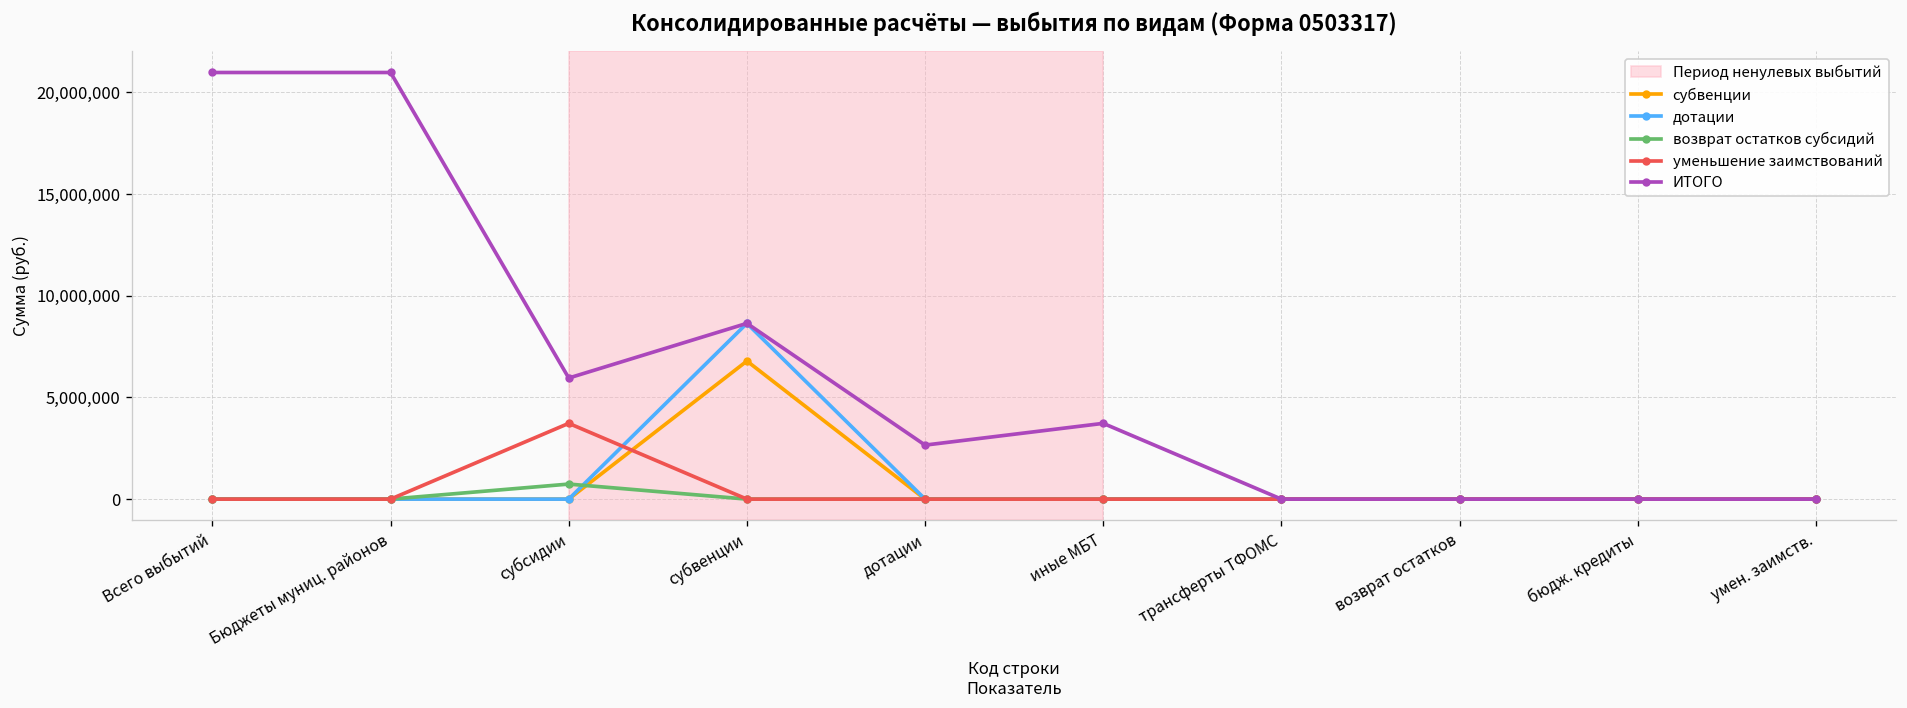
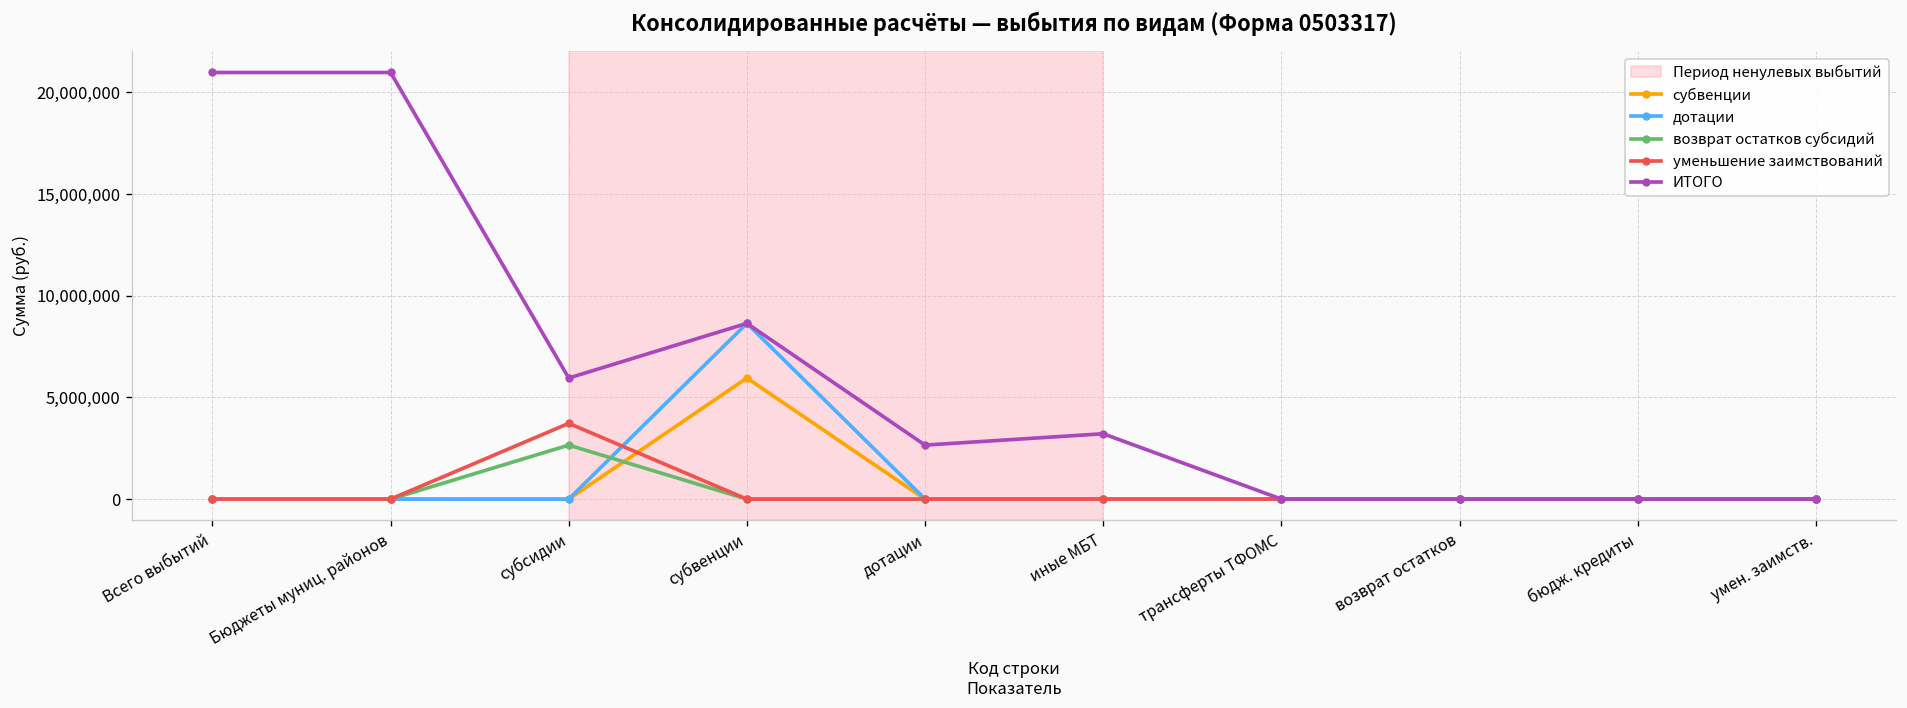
возврат остатков субсидий, субсидии: 700,000 -> 2,700,000
субвенции, субвенции: 6,800,000 -> 6,000,000
ИТОГО, иные МБТ: 3,700,000 -> 3,200,000
